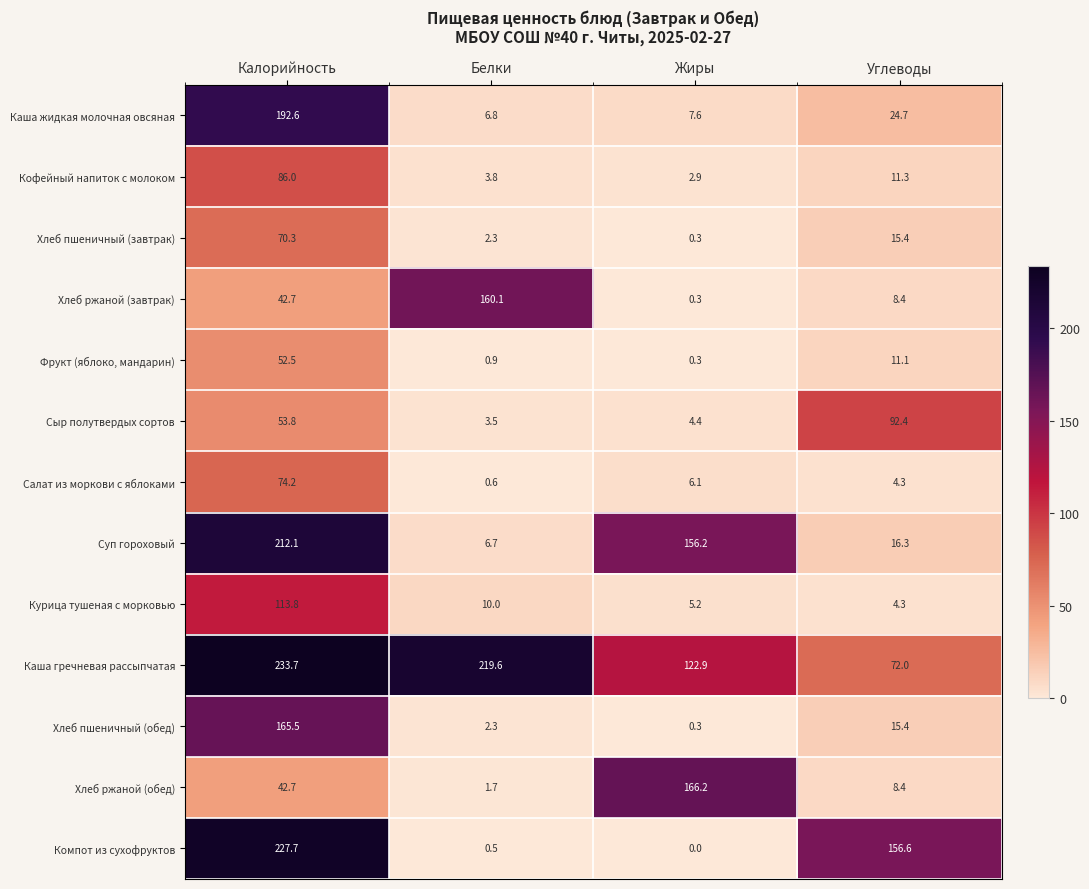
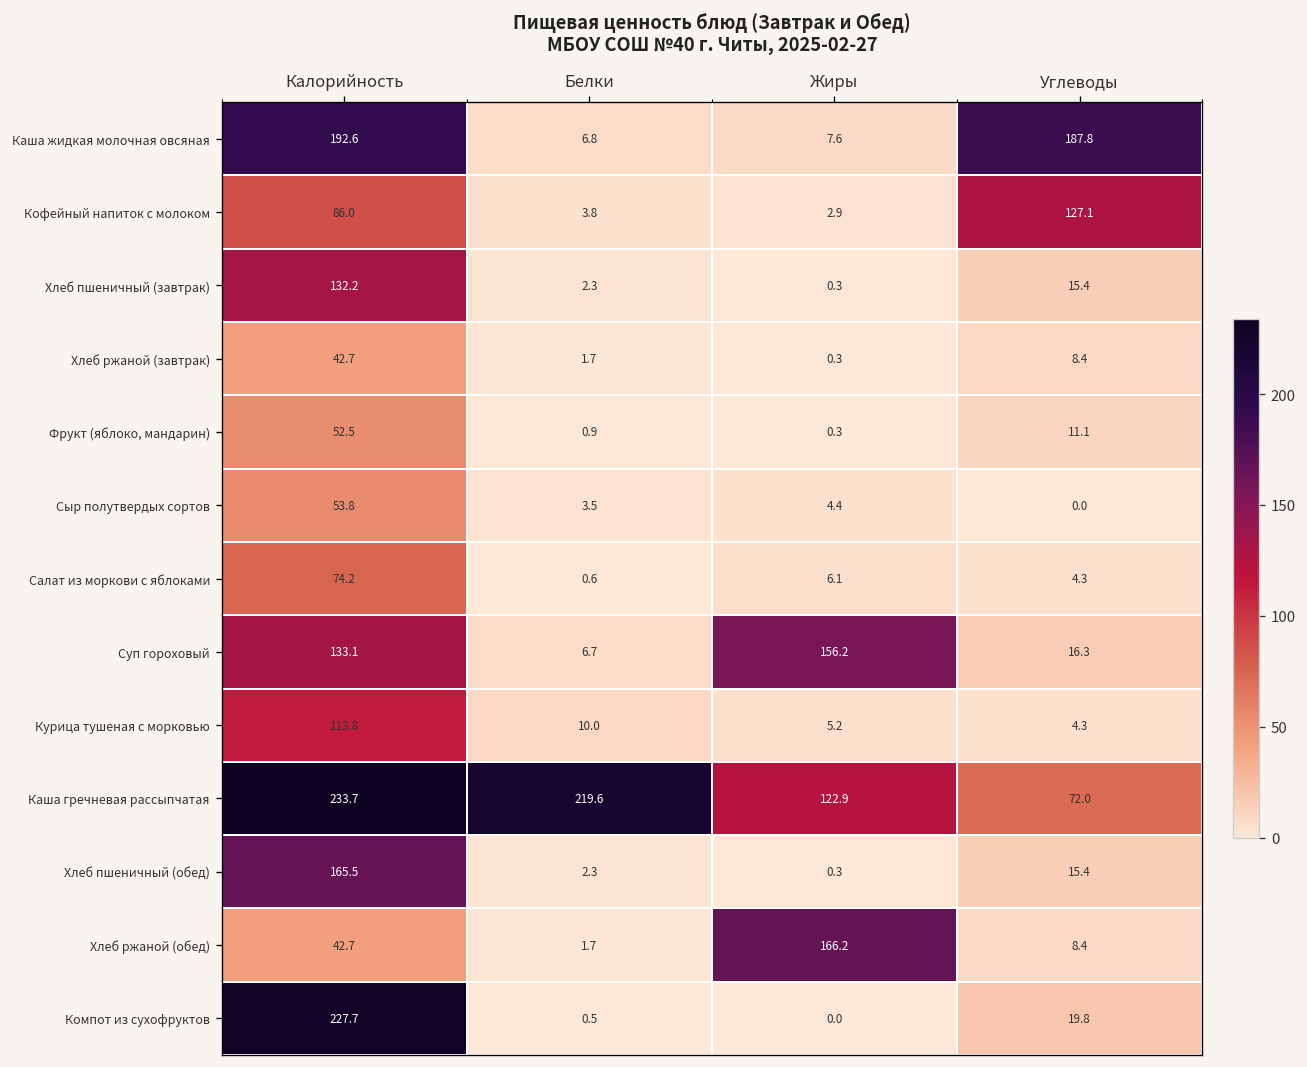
Каша жидкая молочная овсяная, Углеводы: 24.7 -> 187.8
Кофейный напиток с молоком, Углеводы: 11.3 -> 127.1
Хлеб пшеничный (завтрак), Калорийность: 70.3 -> 132.2
Хлеб ржаной (завтрак), Белки: 160.1 -> 1.7
Сыр полутвердых сортов, Углеводы: 92.4 -> 0.0
Суп гороховый, Калорийность: 212.1 -> 133.1
Компот из сухофруктов, Углеводы: 156.6 -> 19.8
